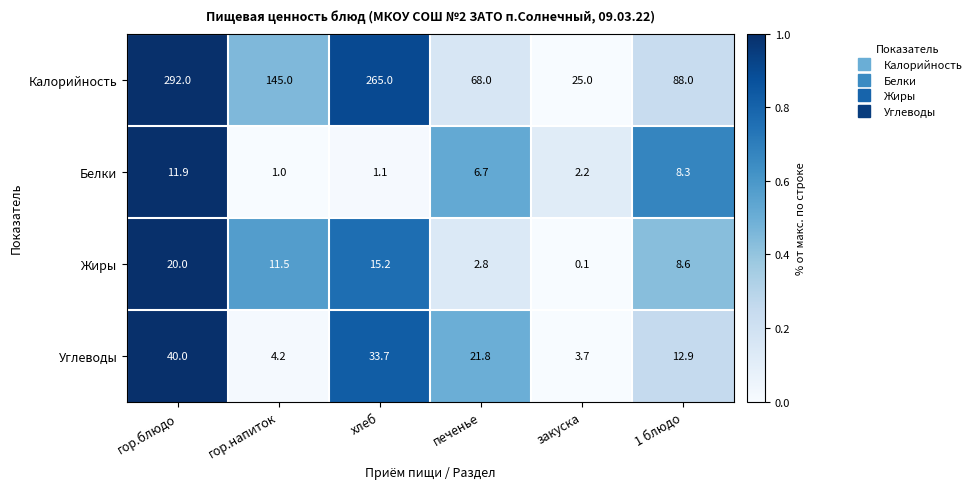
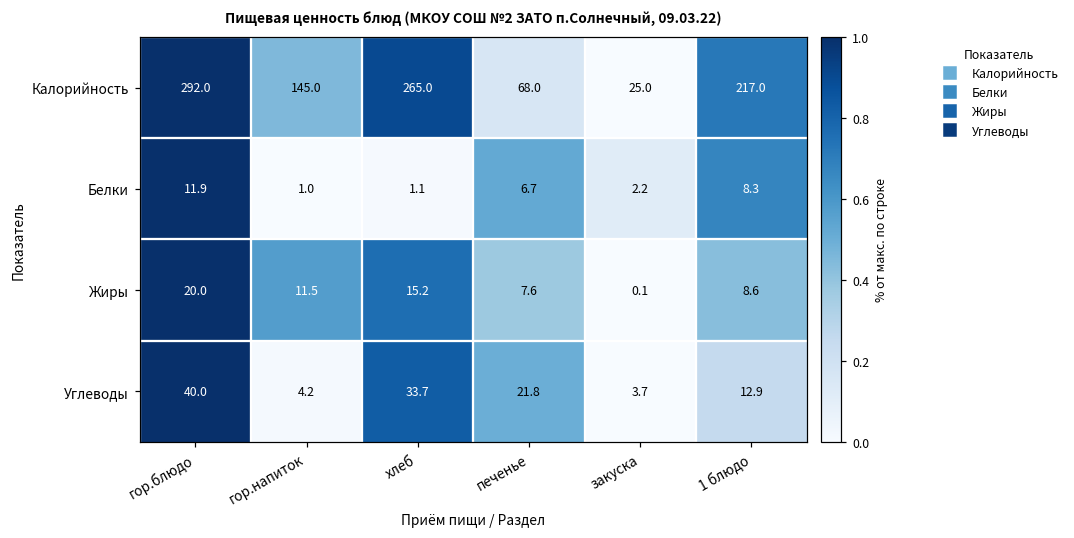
Калорийность, 1 блюдо: 88.0 -> 217.0
Жиры, печенье: 2.8 -> 7.6
